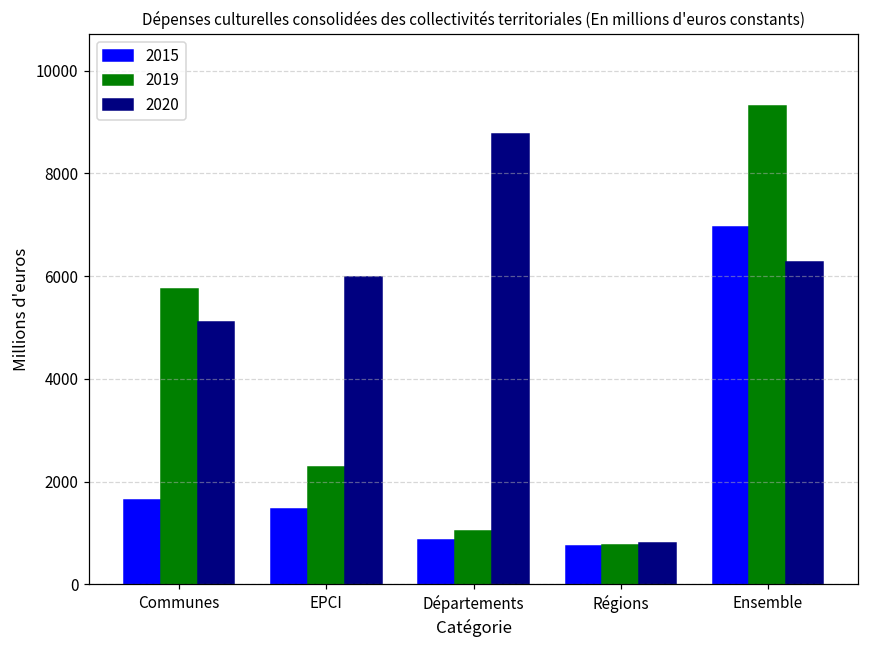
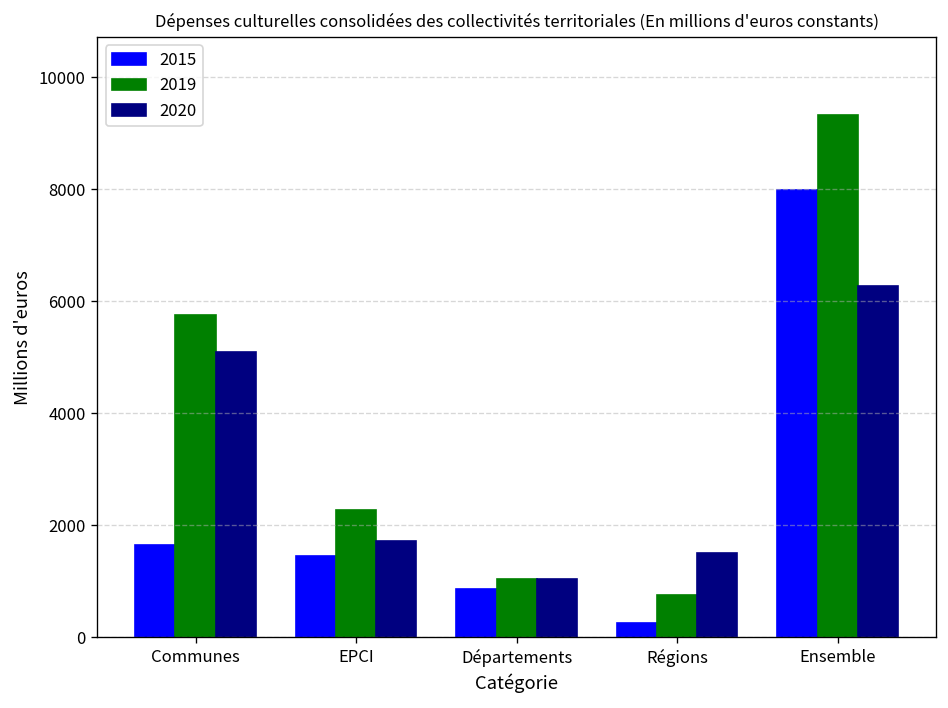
2020, EPCI: 6000 -> 1700
2020, Départements: 8800 -> 1000
2015, Régions: 700 -> 200
2020, Régions: 800 -> 1500
2015, Ensemble: 7000 -> 8000
